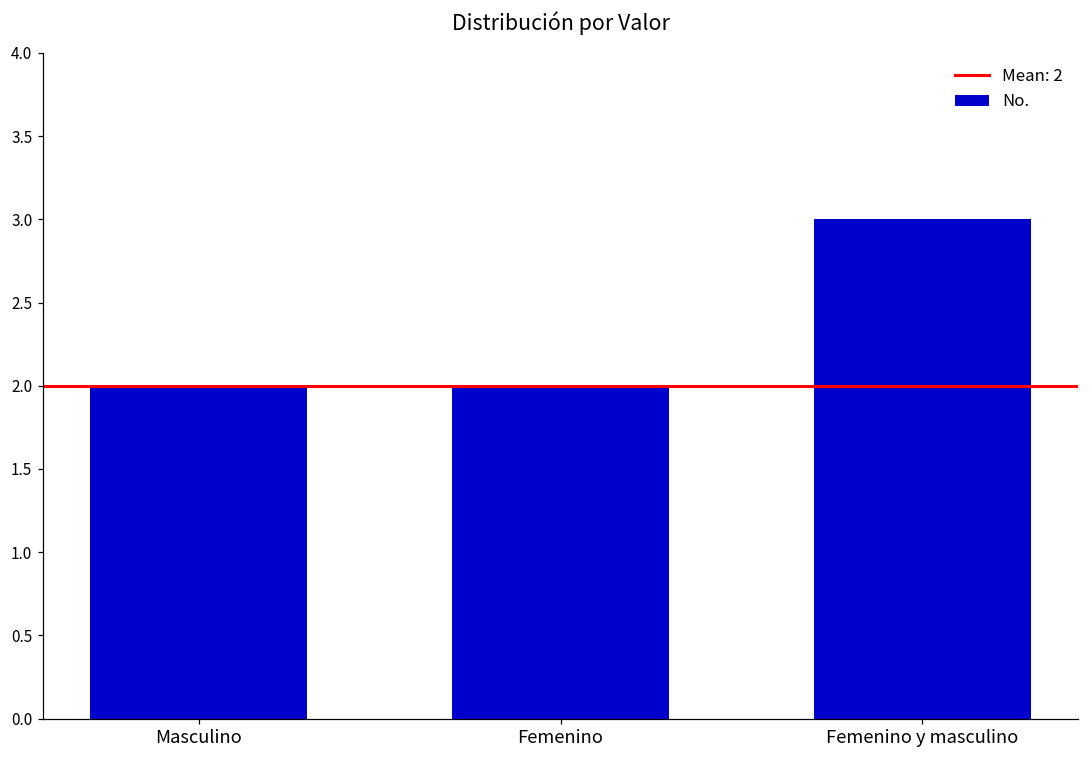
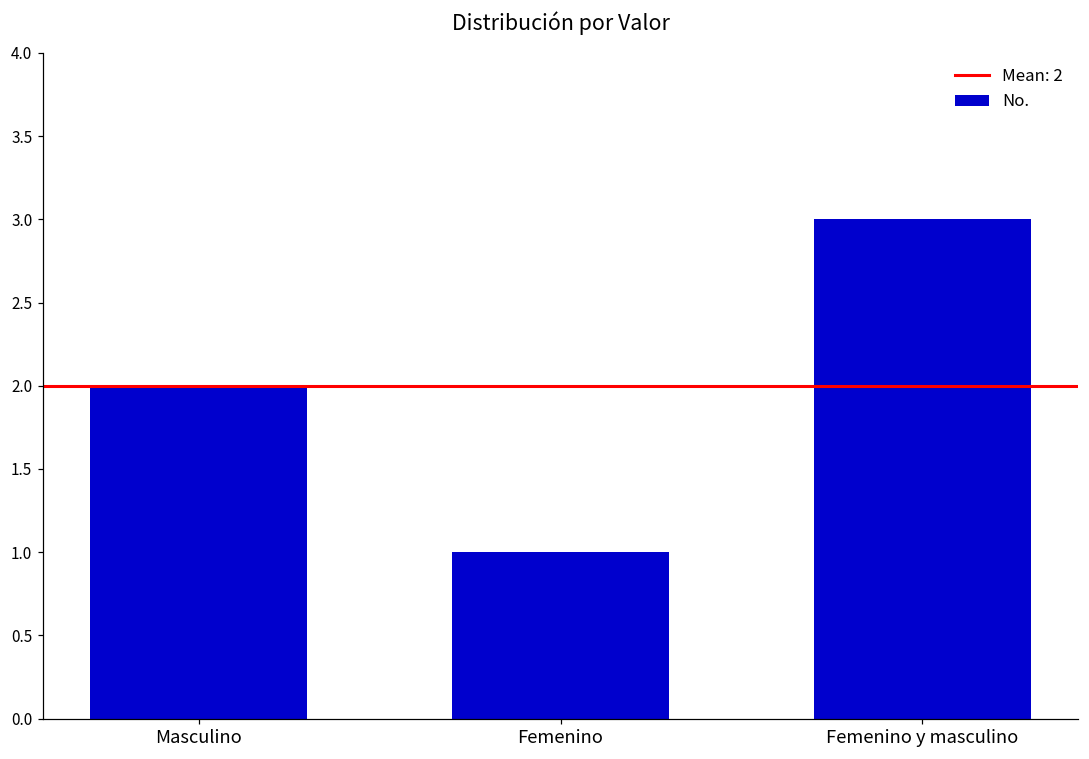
Femenino: 2 -> 1
